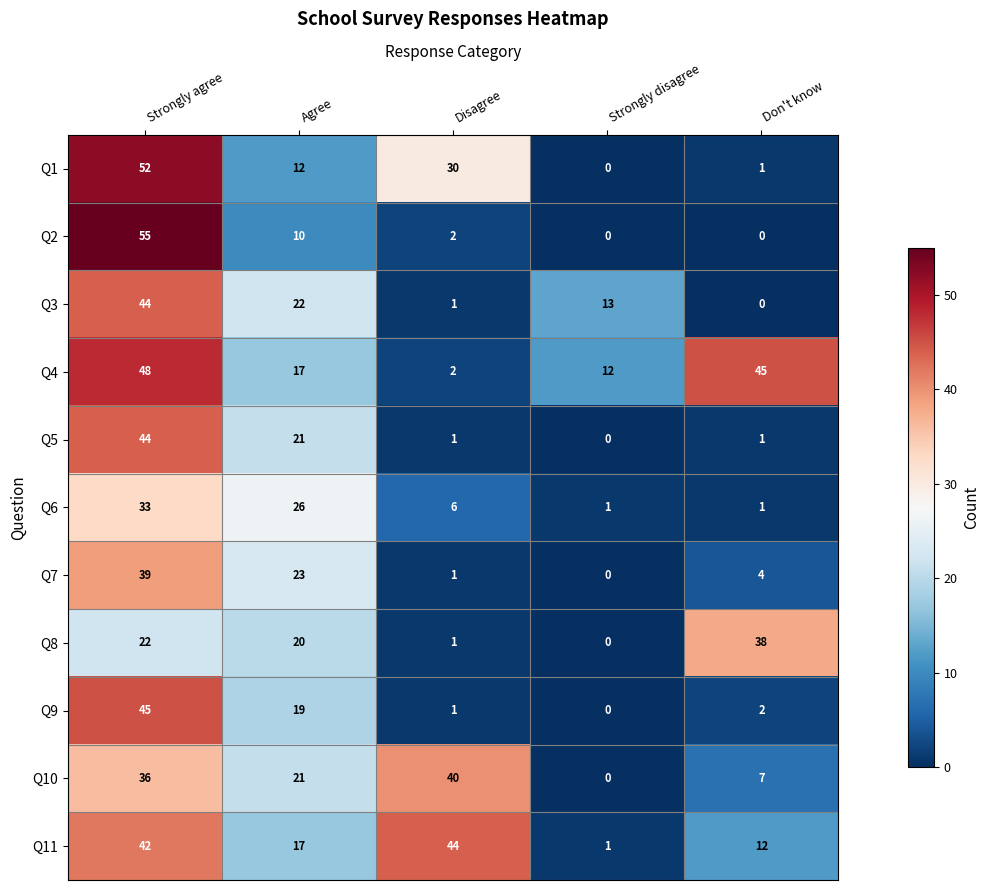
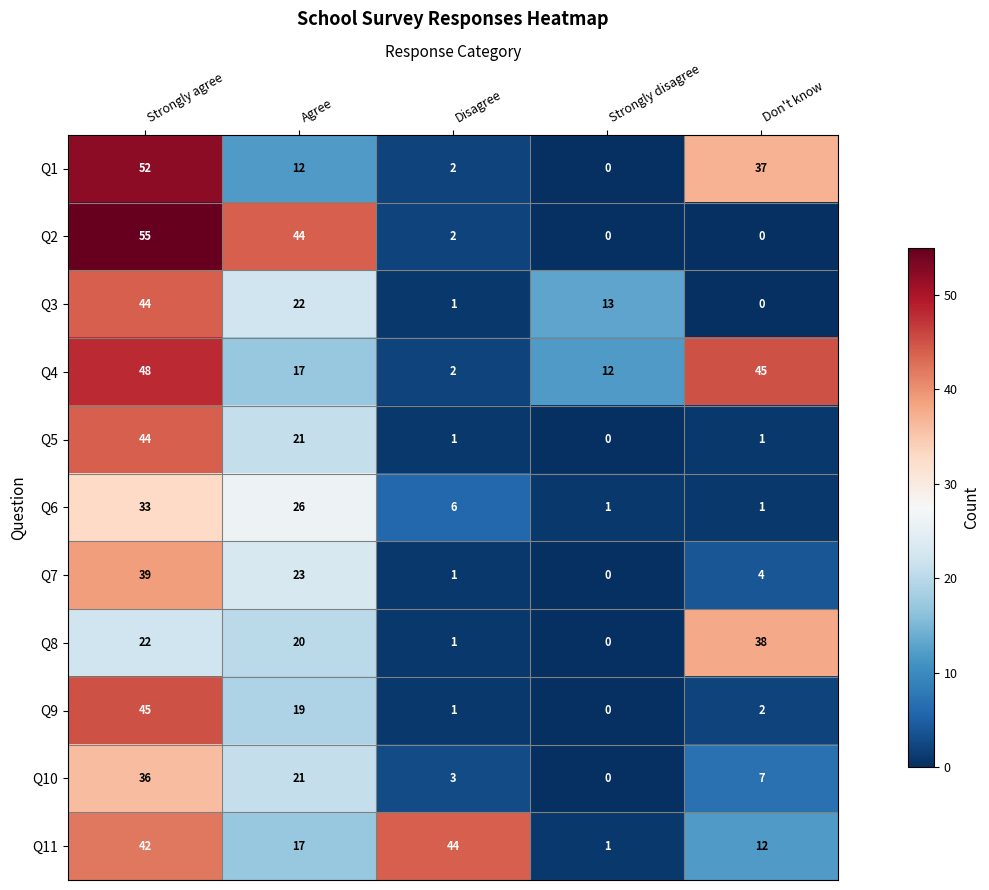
Q1, Disagree: 30 -> 2
Q1, Don't know: 1 -> 37
Q2, Agree: 10 -> 44
Q10, Disagree: 40 -> 3
